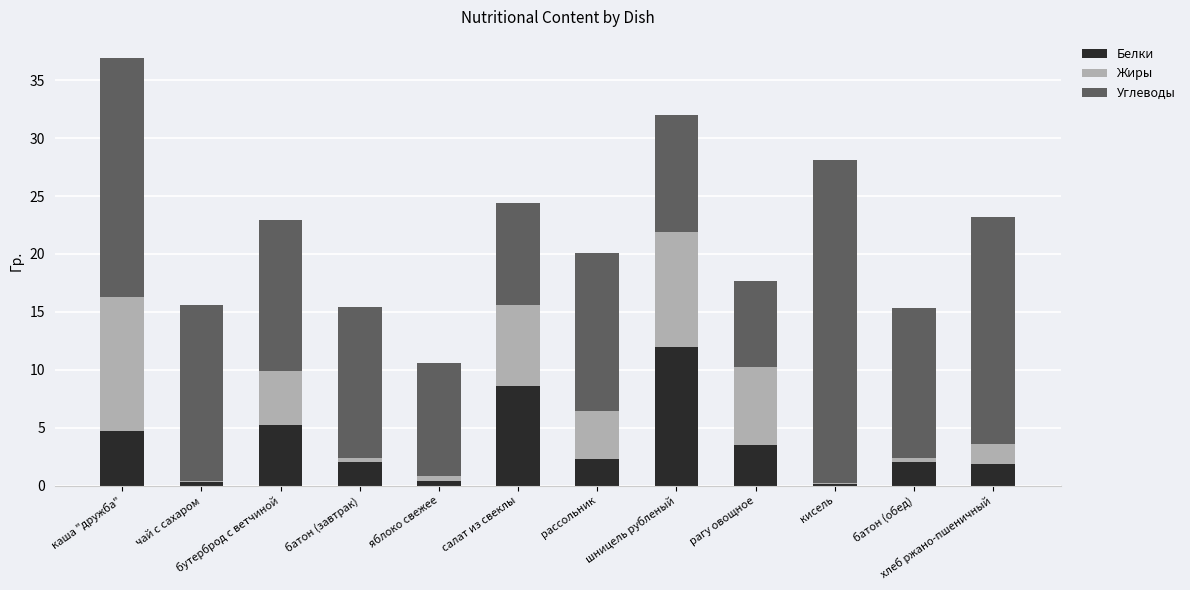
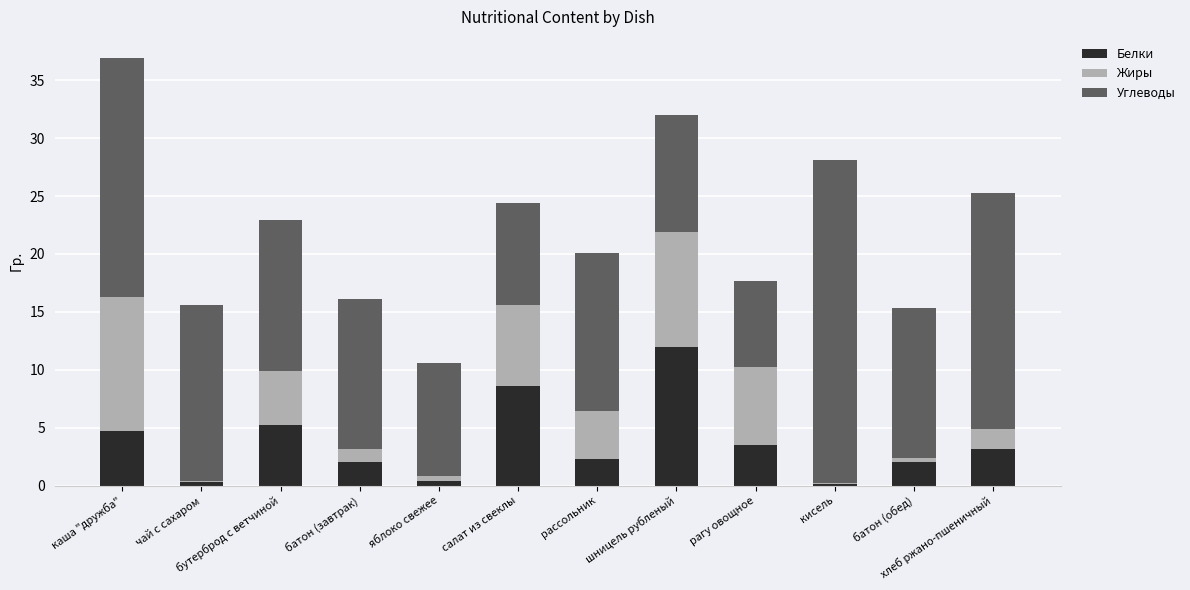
Жиры, батон (завтрак): 0.4 -> 1.2
Белки, хлеб ржано-пшеничный: 1.9 -> 3.2
Углеводы, хлеб ржано-пшеничный: 19.6 -> 20.4
